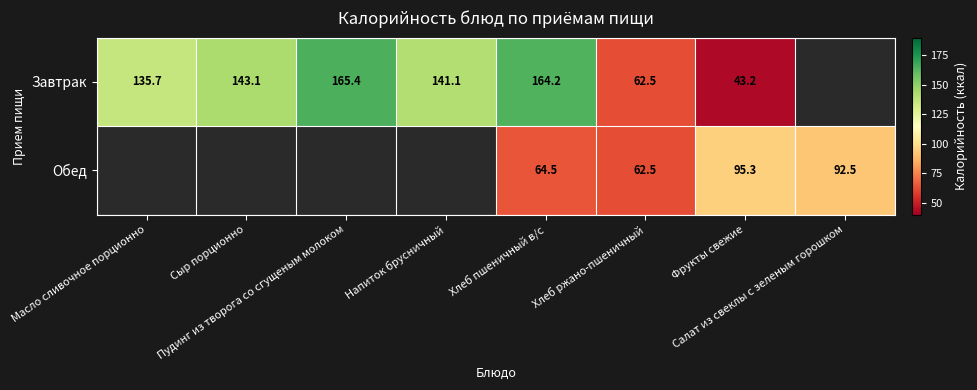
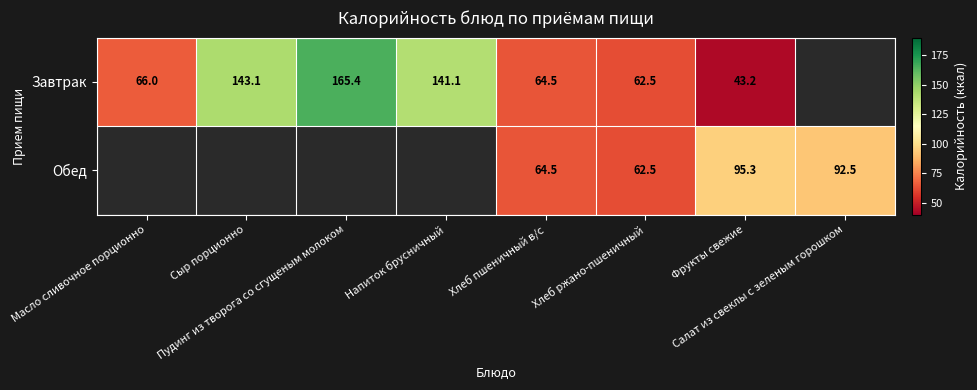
Завтрак, Масло сливочное порционно: 135.7 -> 66.0
Завтрак, Хлеб пшеничный в/с: 164.2 -> 64.5
